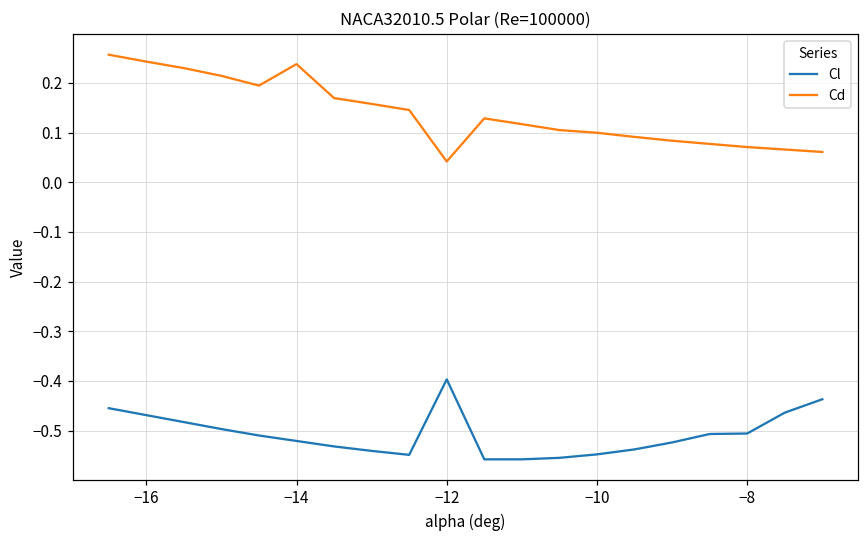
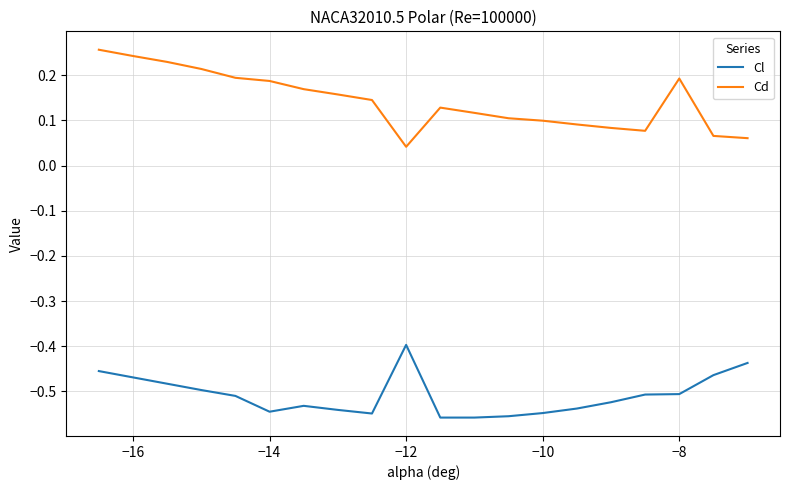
Cl, −14: -0.52 -> -0.55
Cd, −14: 0.24 -> 0.19
Cd, −8: 0.07 -> 0.19
